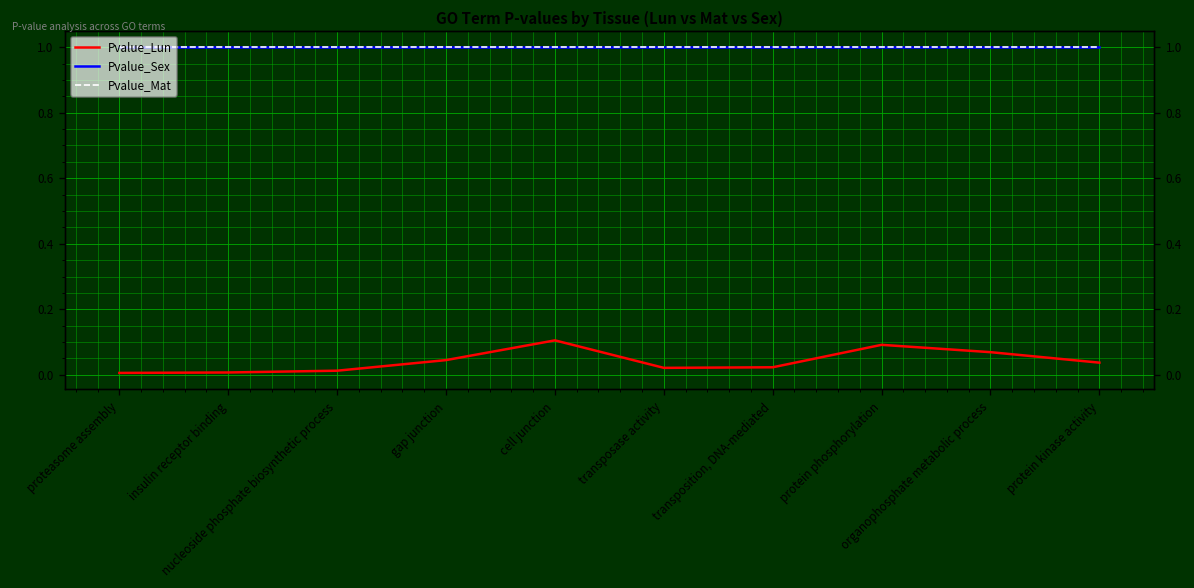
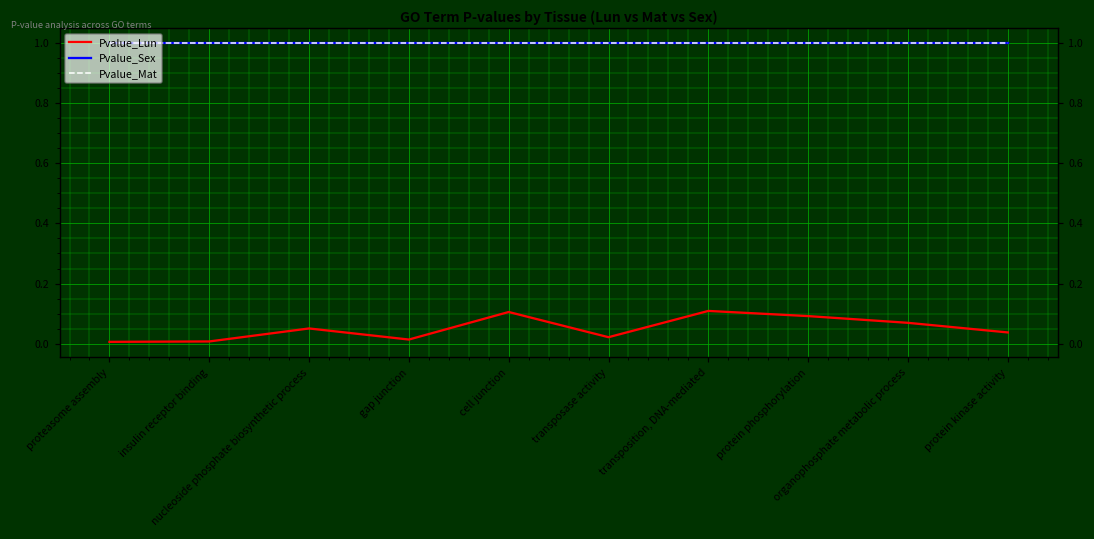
Pvalue_Lun, nucleoside phosphate biosynthetic process: 0.01 -> 0.05
Pvalue_Lun, gap junction: 0.04 -> 0.01
Pvalue_Lun, transposition, DNA-mediated: 0.02 -> 0.11
